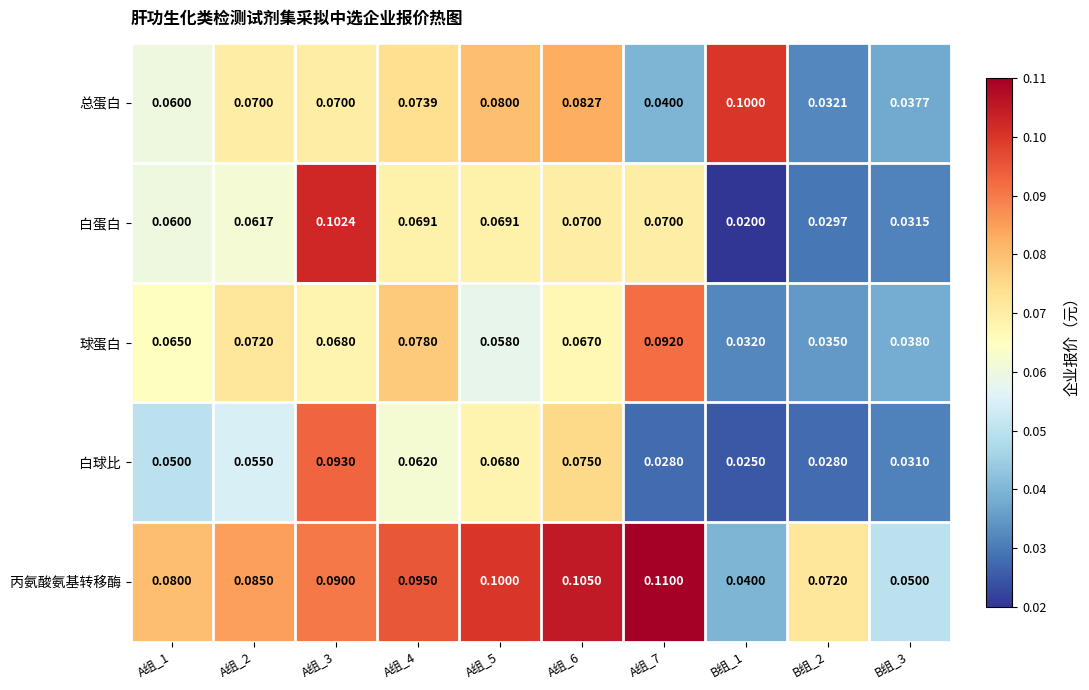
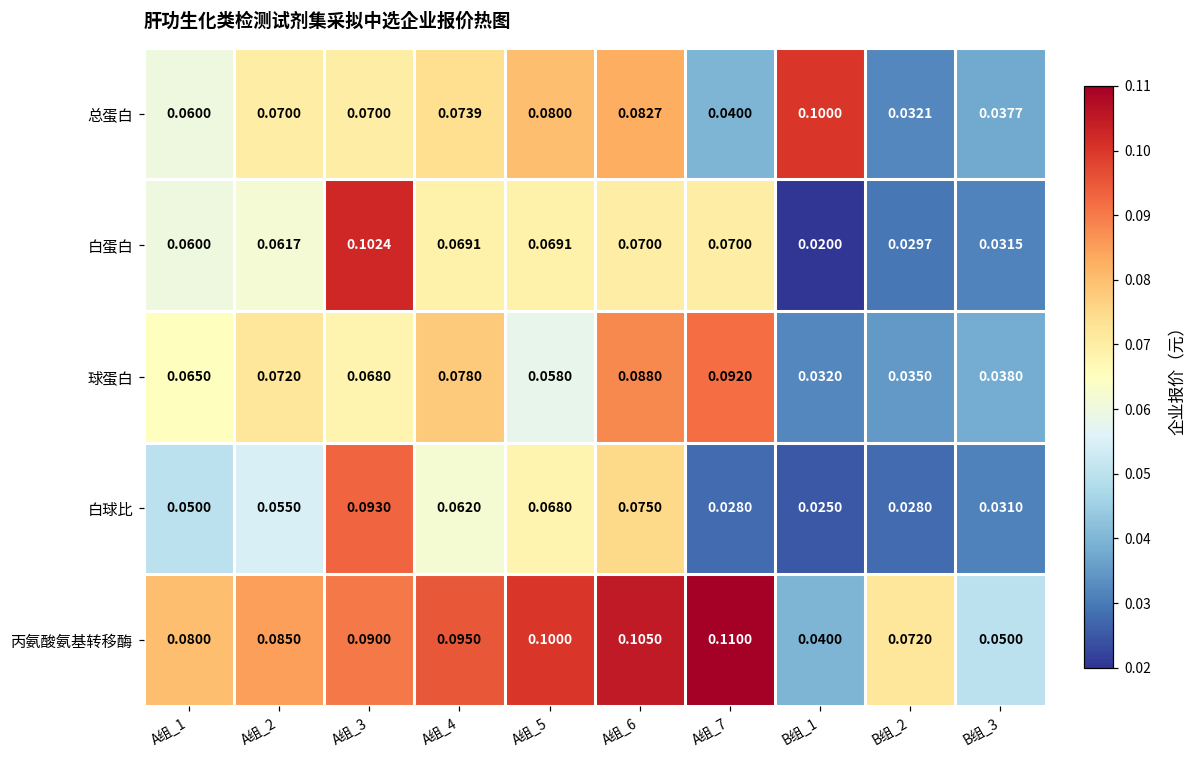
球蛋白, A组_6: 0.0670 -> 0.0880
